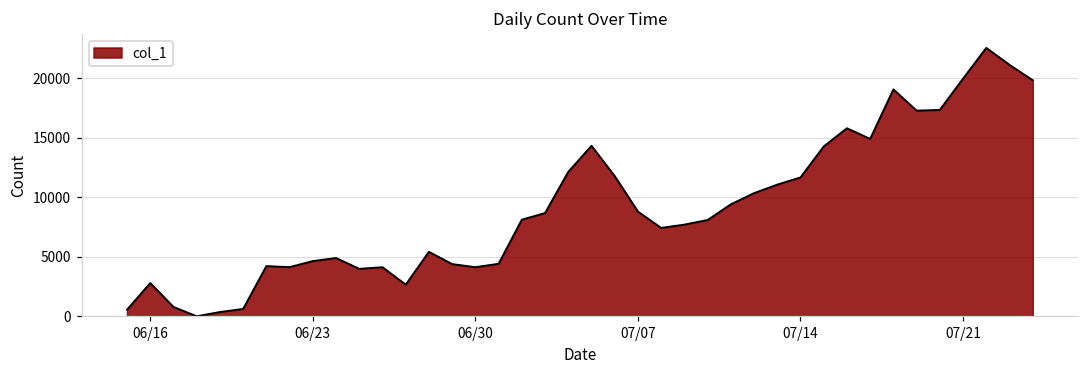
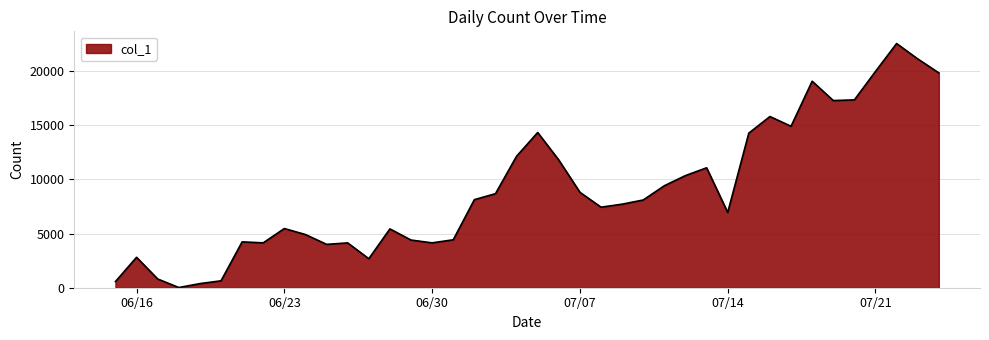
06/23: 4700 -> 5500
07/14: 11700 -> 6900
